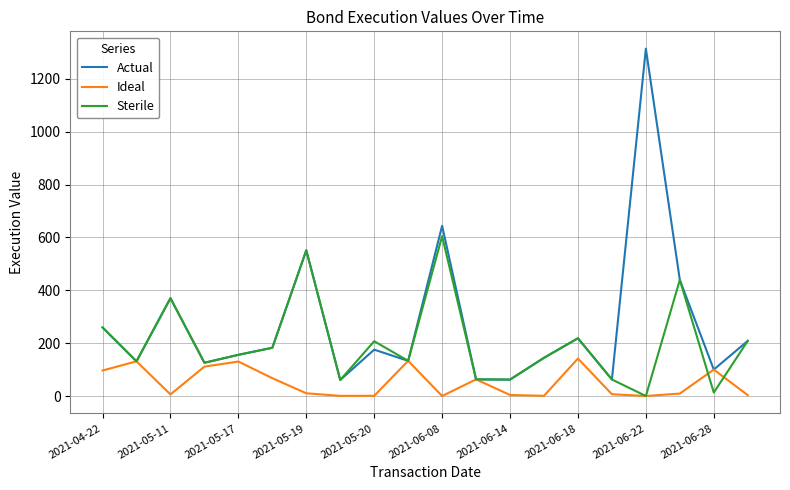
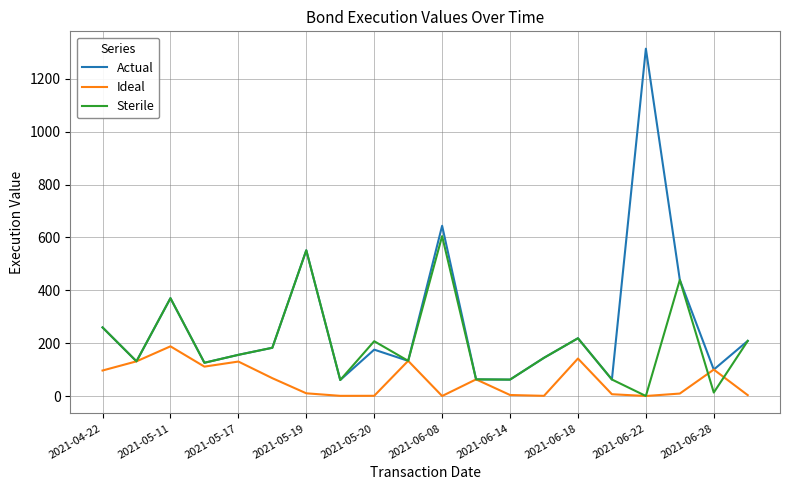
Ideal, 2021-05-11: 10 -> 190
